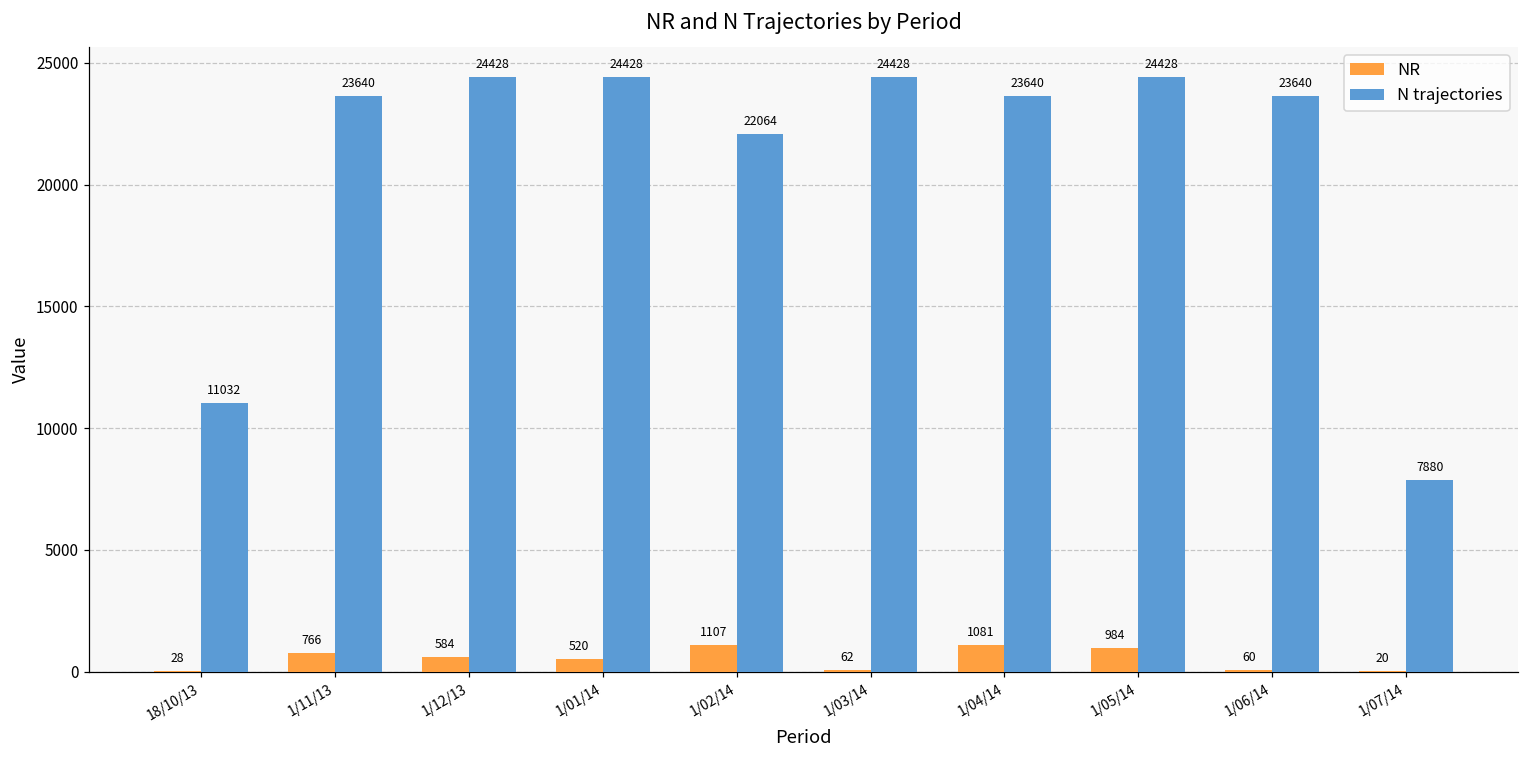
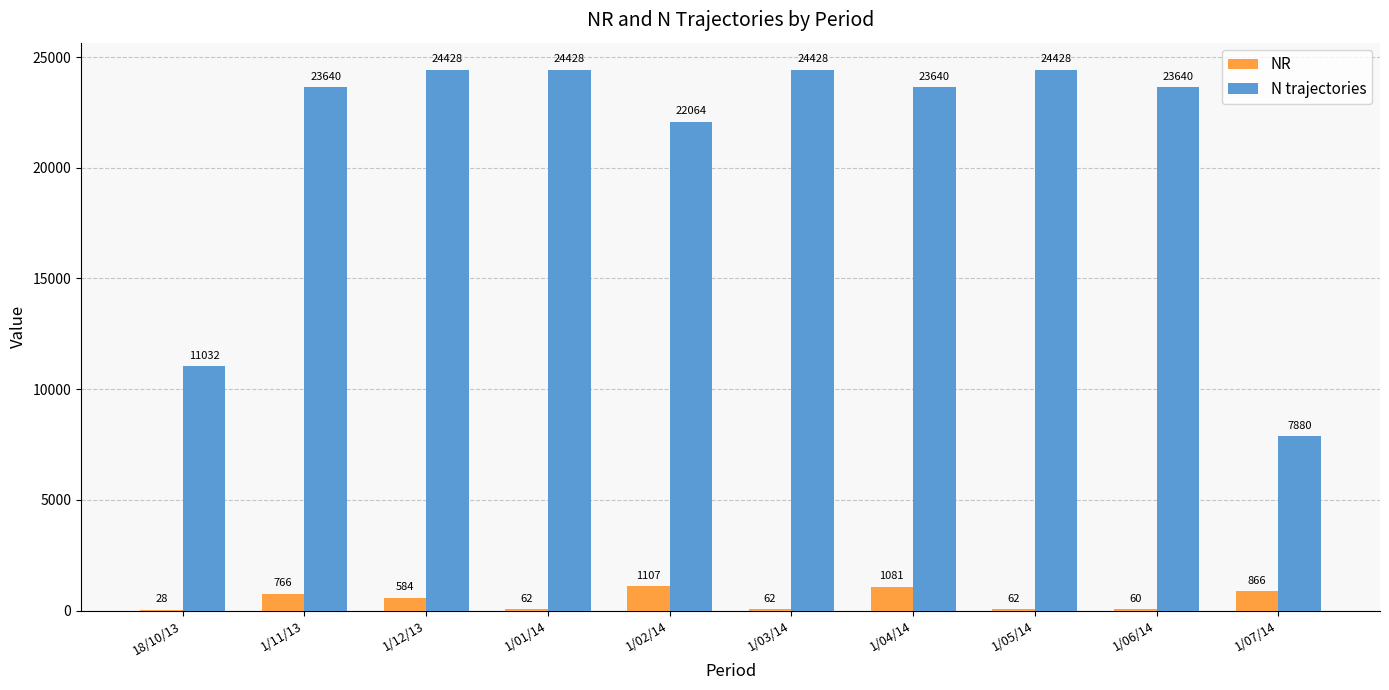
NR, 1/01/14: 520 -> 62
NR, 1/05/14: 984 -> 62
NR, 1/07/14: 20 -> 866
